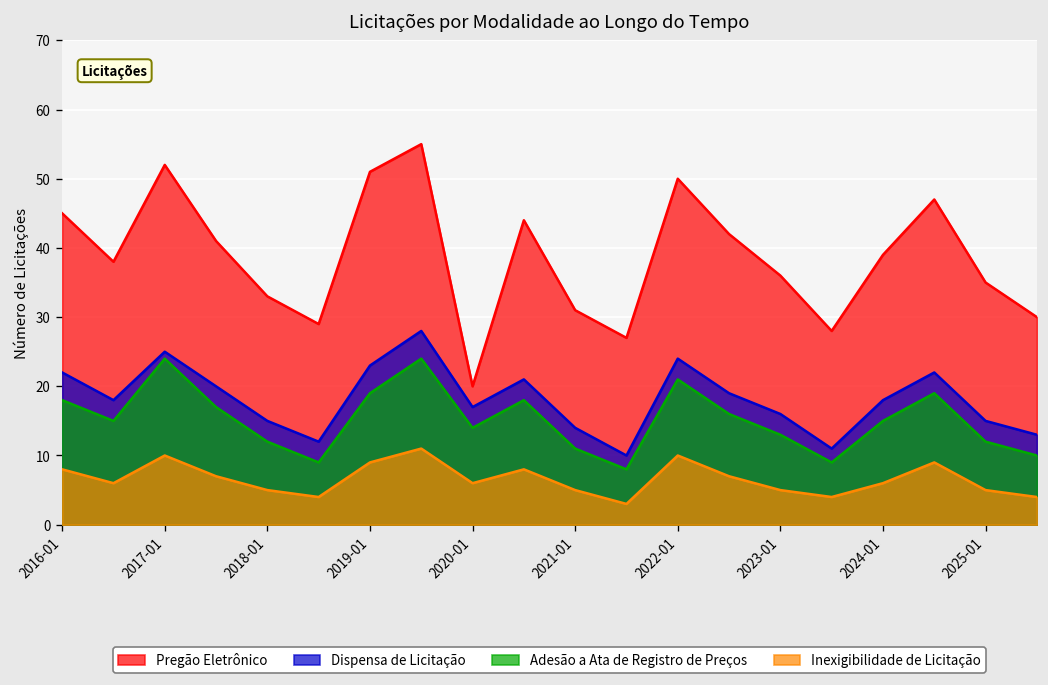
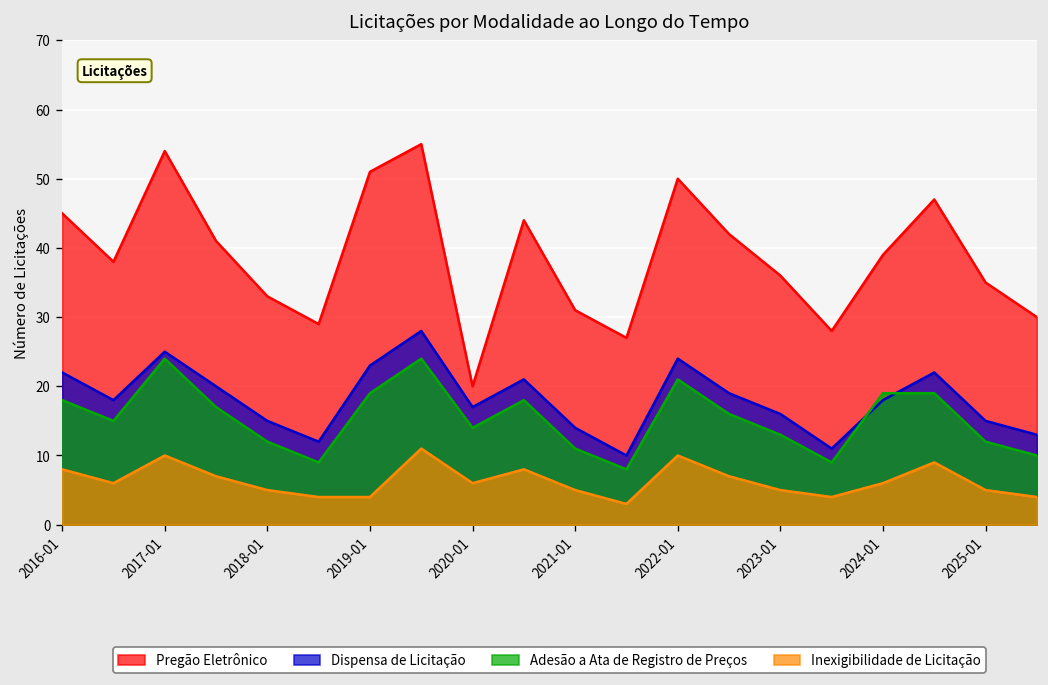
Pregão Eletrônico, 2017-01: 52 -> 54
Inexigibilidade de Licitação, 2019-01: 9 -> 4
Adesão a Ata de Registro de Preços, 2024-01: 15 -> 19
